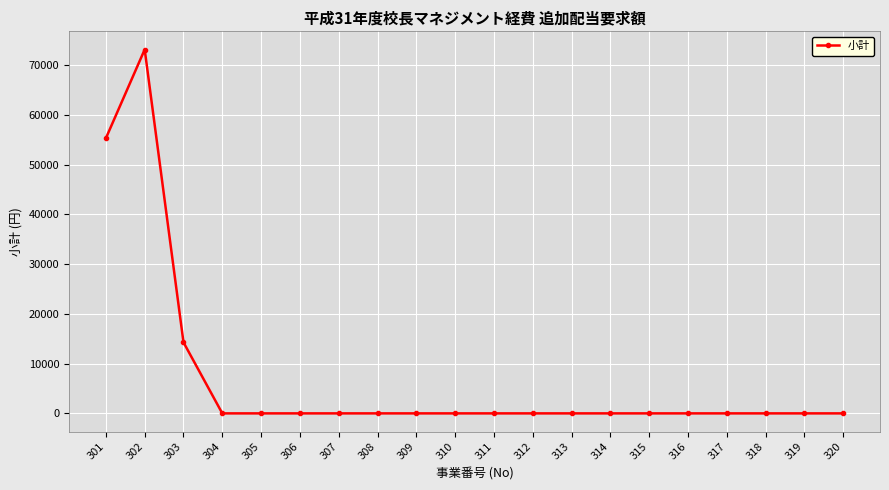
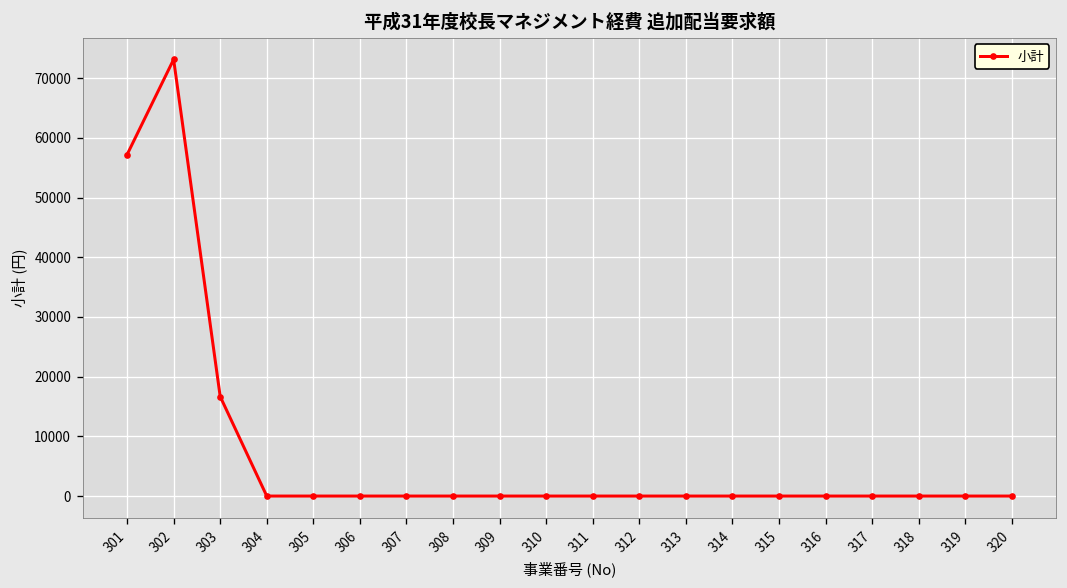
301: 55000 -> 57000
303: 14000 -> 17000
